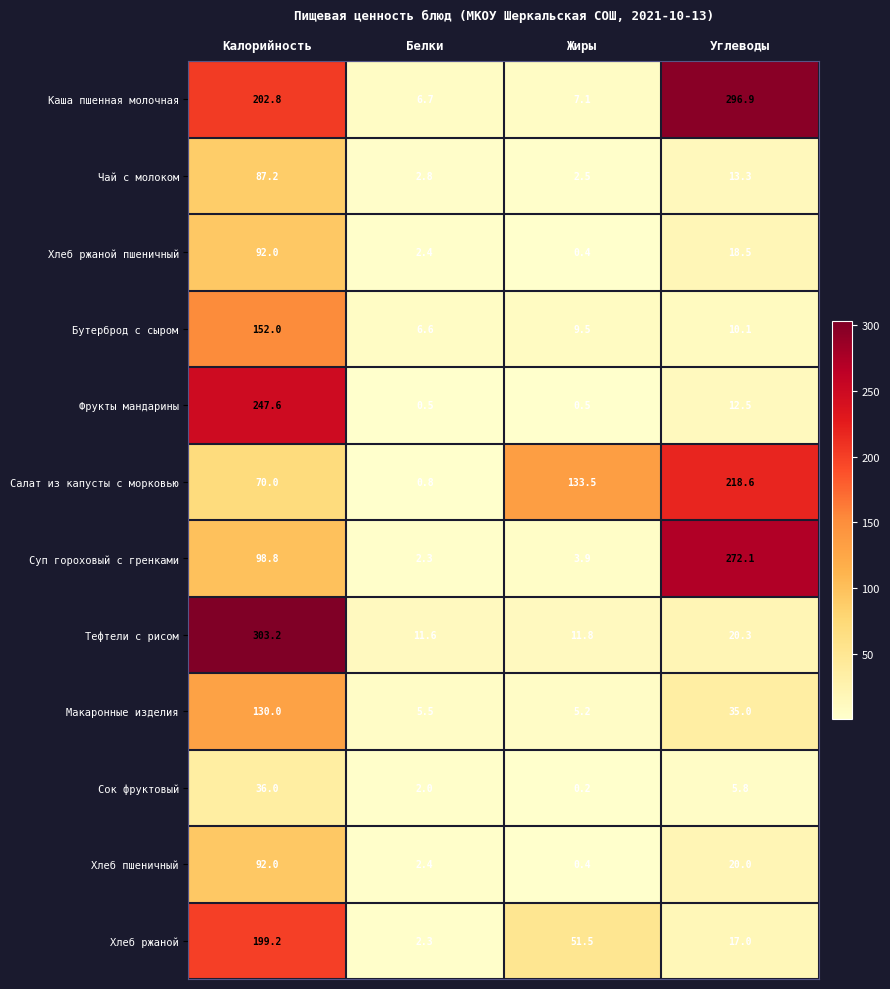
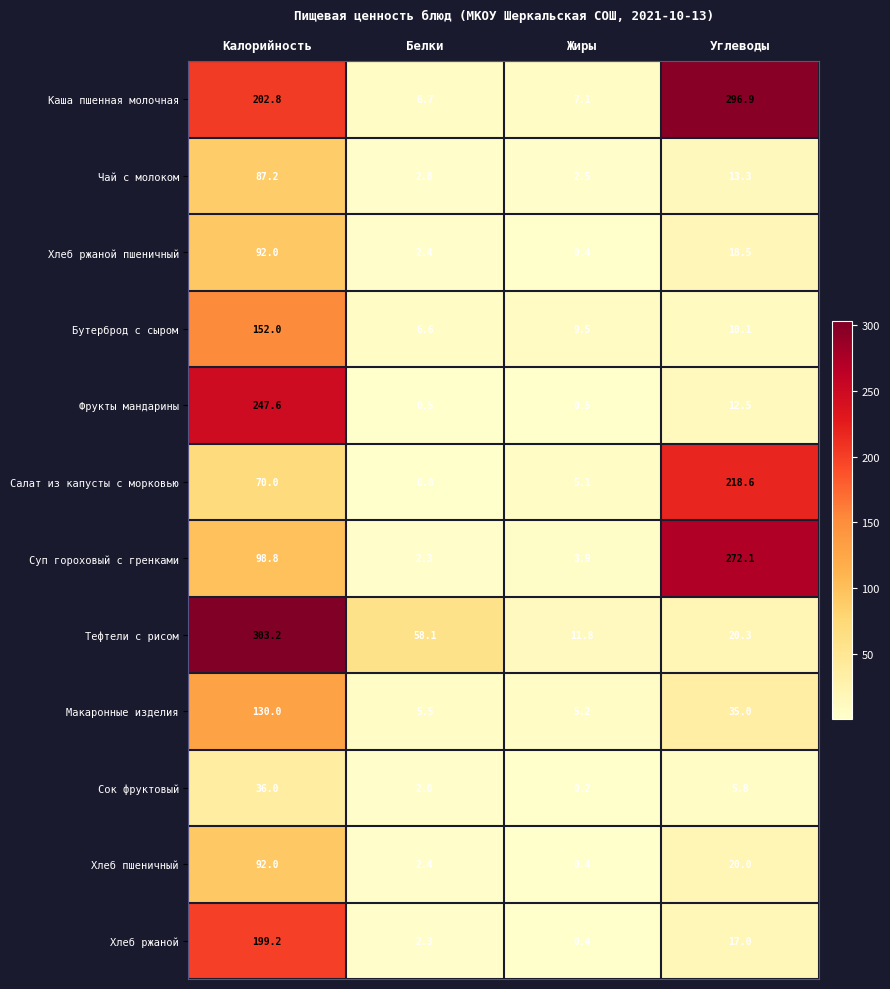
Салат из капусты с морковью, Жиры: 133.5 -> 5.1
Тефтели с рисом, Белки: 11.6 -> 58.1
Хлеб ржаной, Жиры: 51.5 -> 0.4
